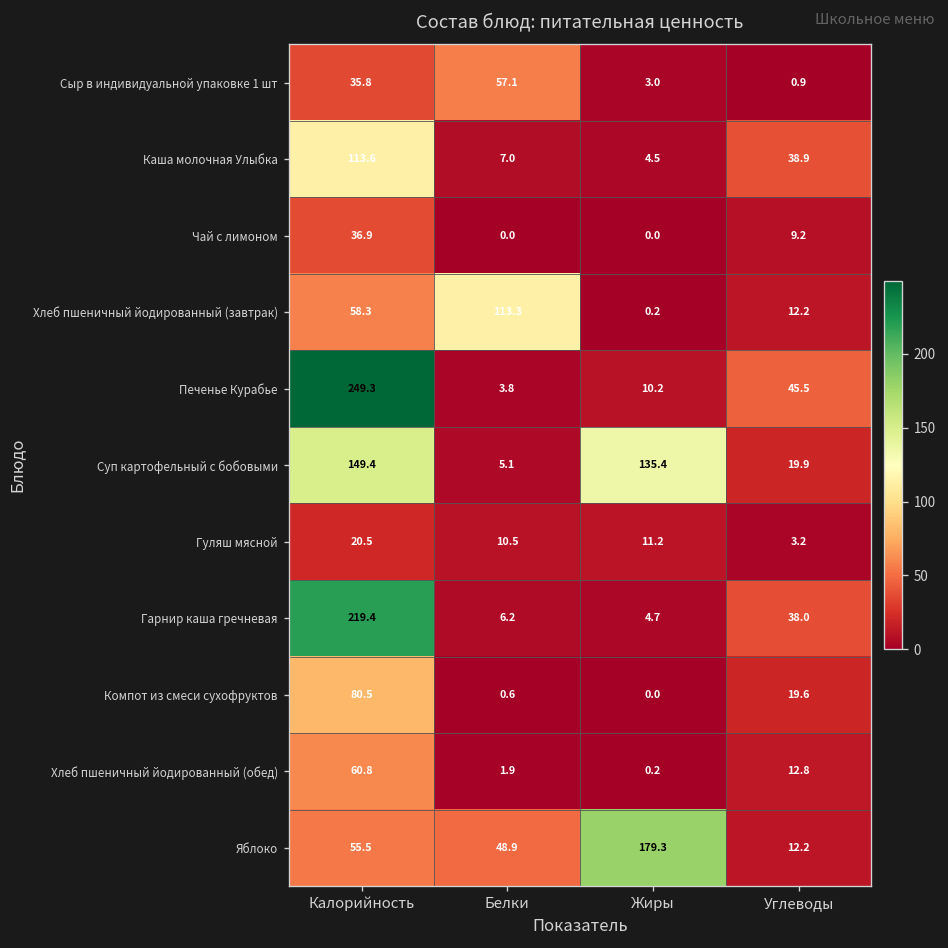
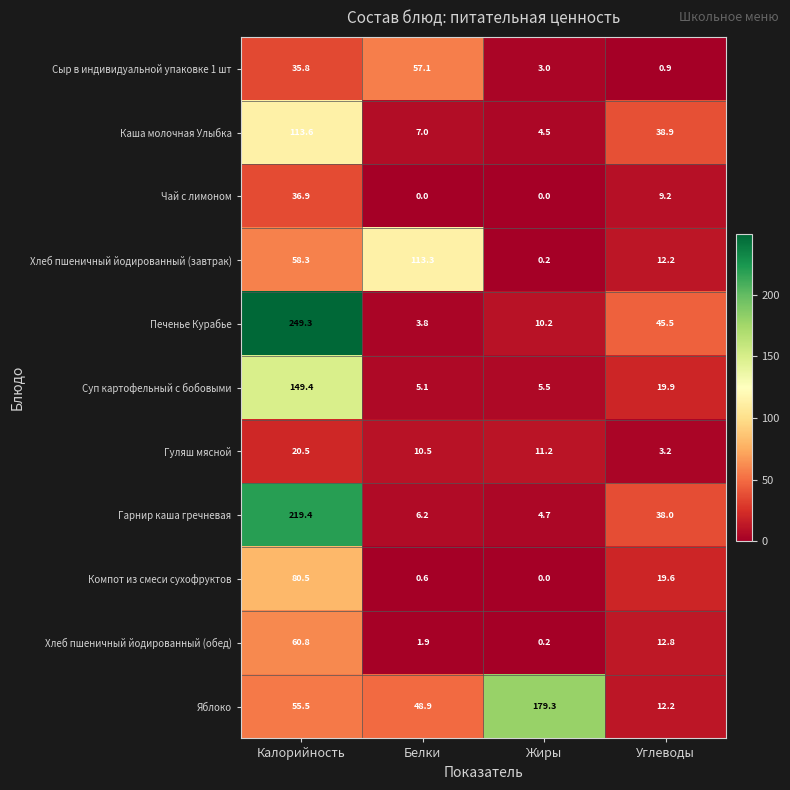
Суп картофельный с бобовыми, Жиры: 135.4 -> 5.5
